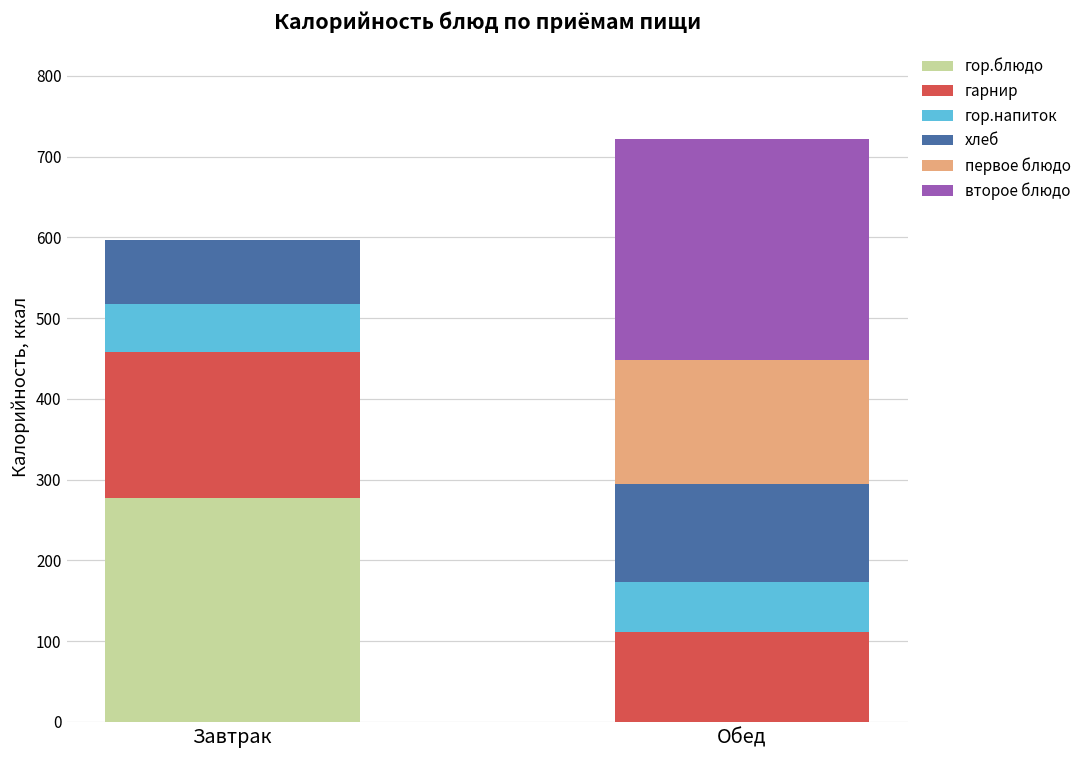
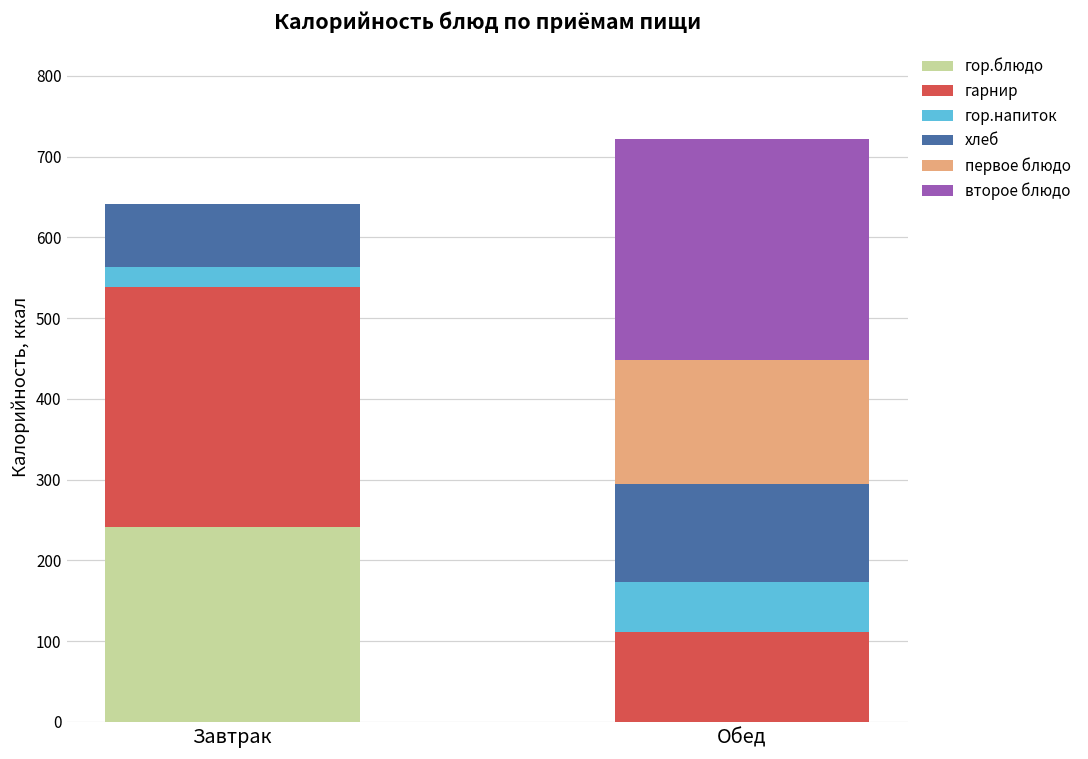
гор.блюдо, Завтрак: 280 -> 240
гарнир, Завтрак: 180 -> 300
гор.напиток, Завтрак: 60 -> 20
